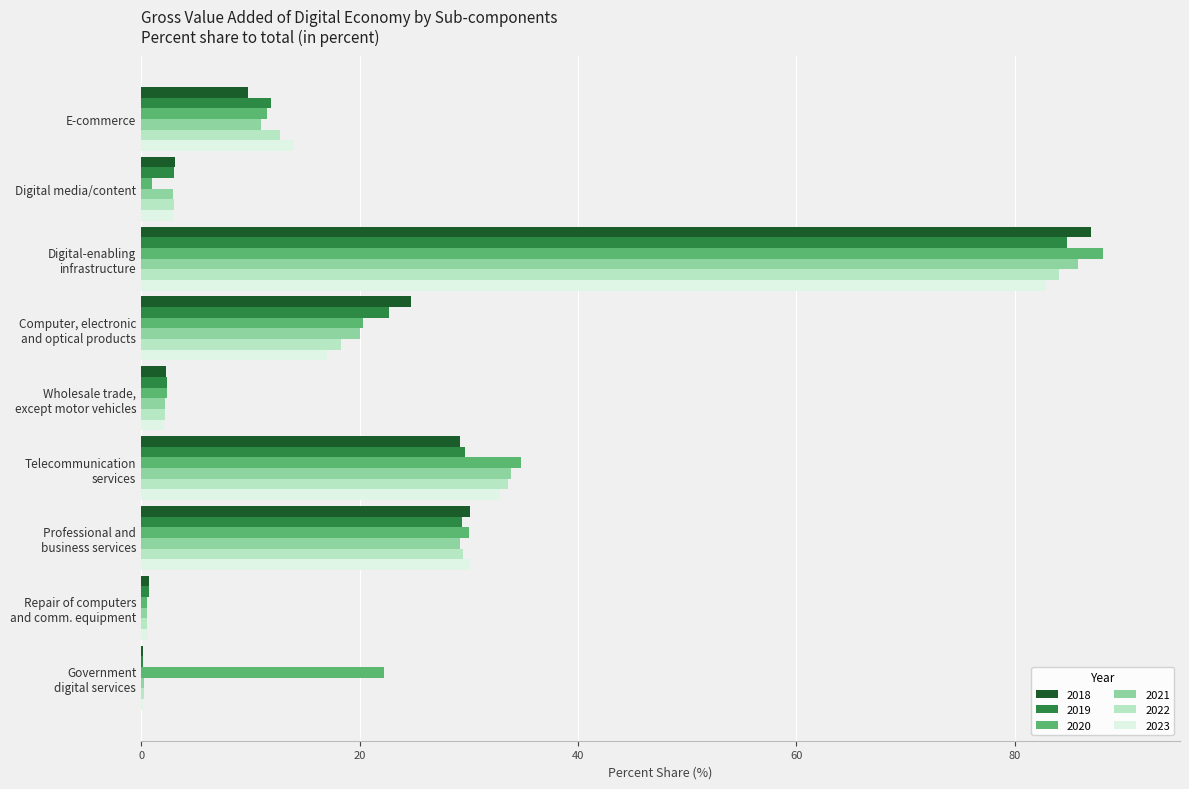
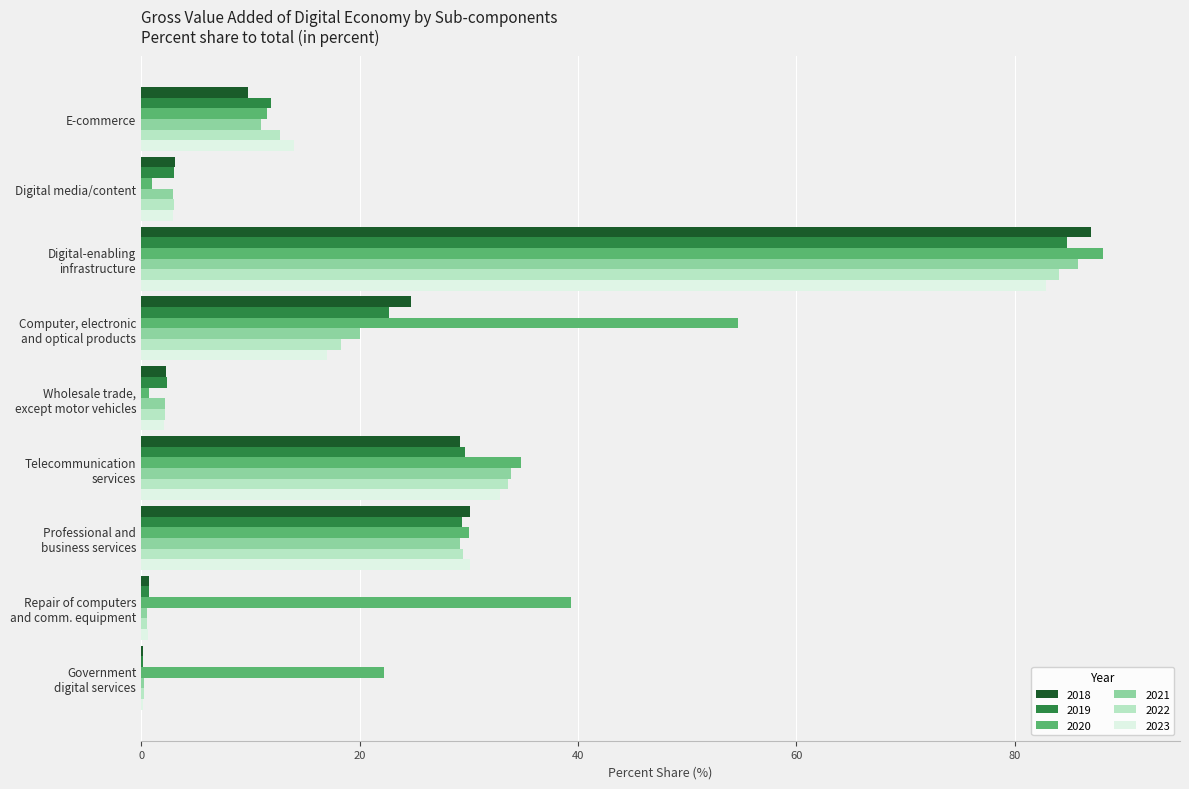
2020, Computer, electronic and optical products: 20.3 -> 54.6
2020, Wholesale trade, except motor vehicles: 2.4 -> 0.8
2020, Repair of computers and comm. equipment: 0.6 -> 39.4
